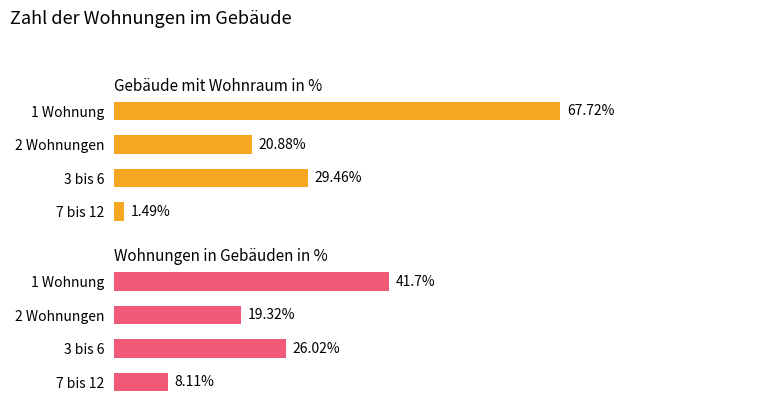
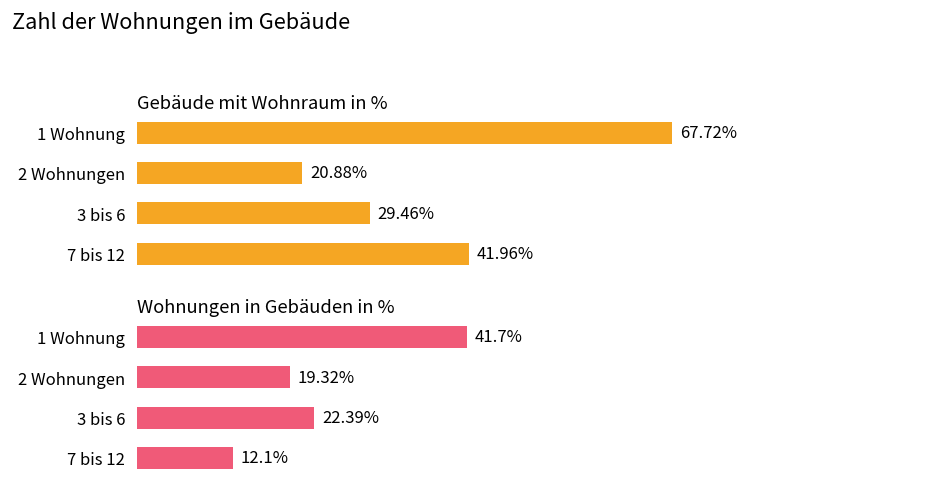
Gebäude mit Wohnraum in %, 7 bis 12: 1.49% -> 41.96%
Wohnungen in Gebäuden in %, 3 bis 6: 26.02% -> 22.39%
Wohnungen in Gebäuden in %, 7 bis 12: 8.11% -> 12.1%
